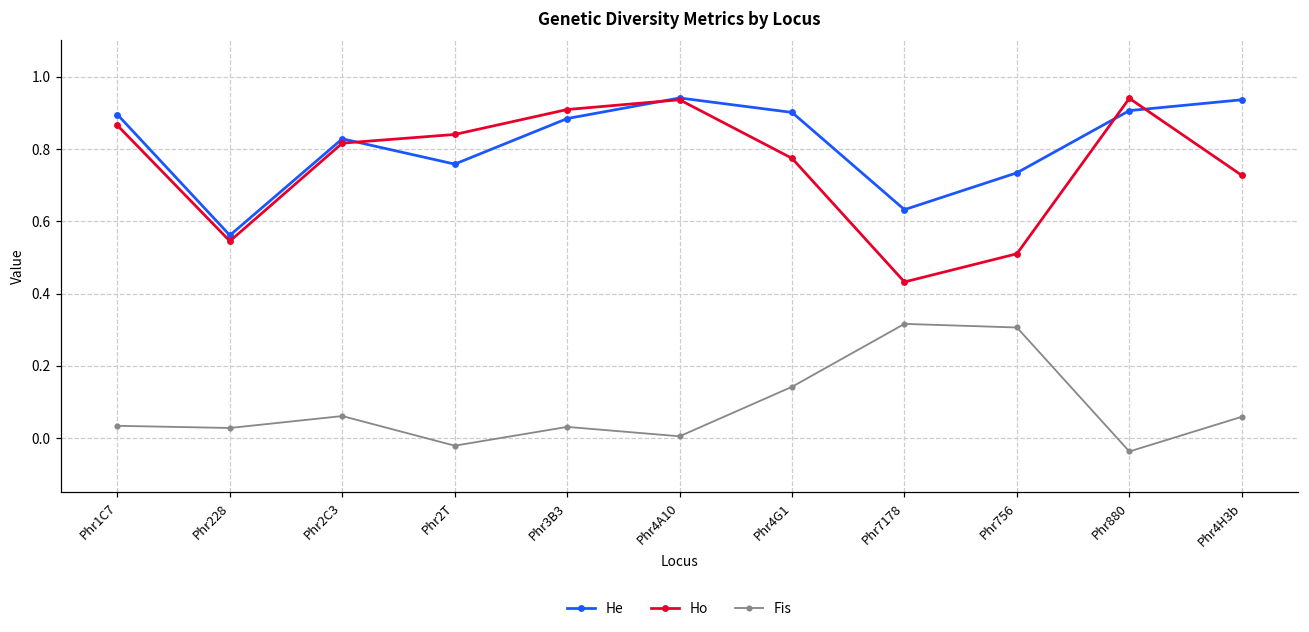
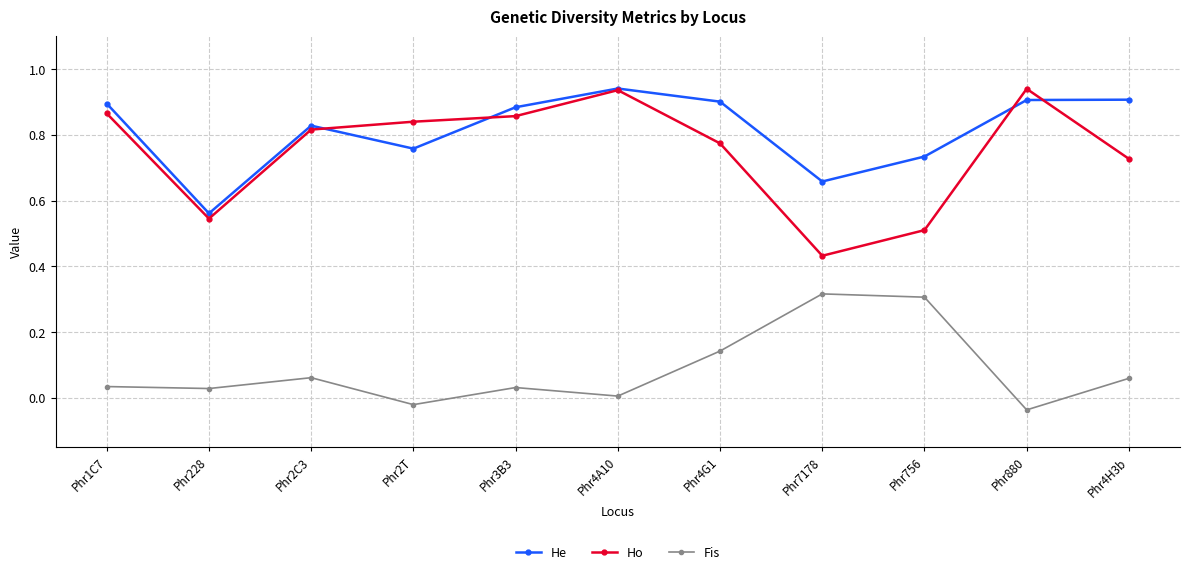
Ho, Phr3B3: 0.91 -> 0.86
He, Phr7178: 0.63 -> 0.66
He, Phr4H3b: 0.94 -> 0.91
